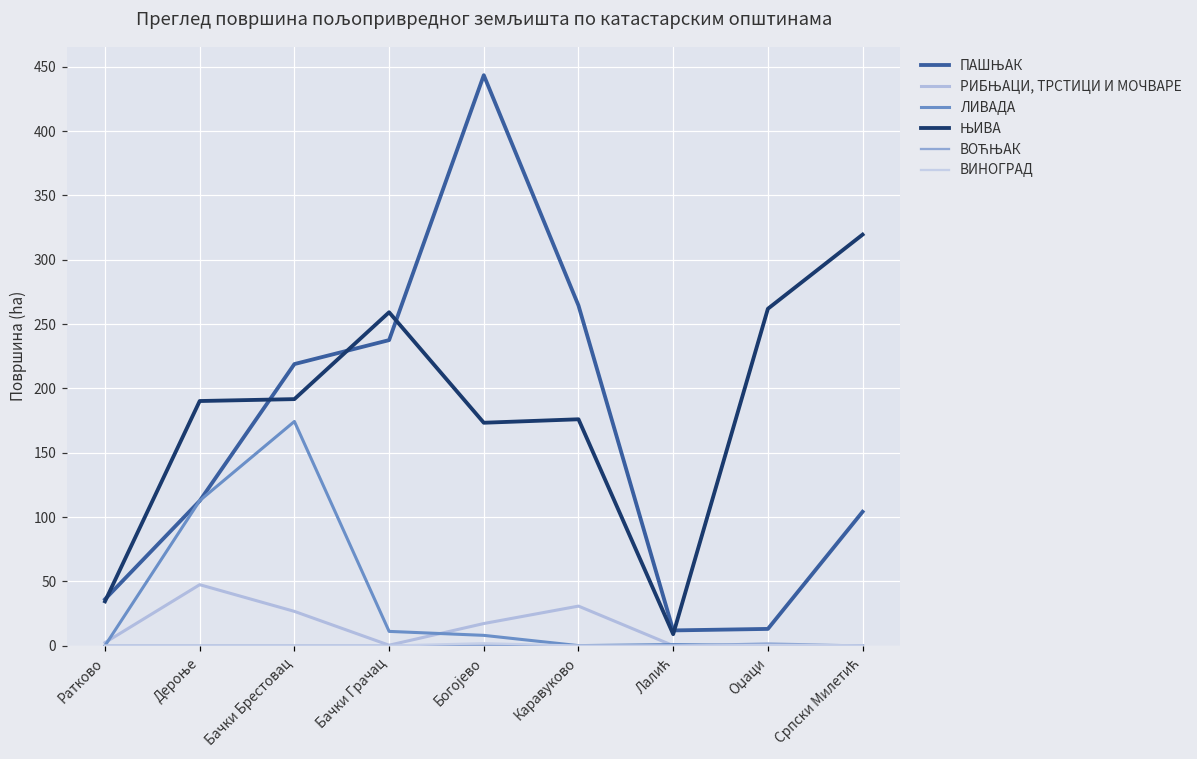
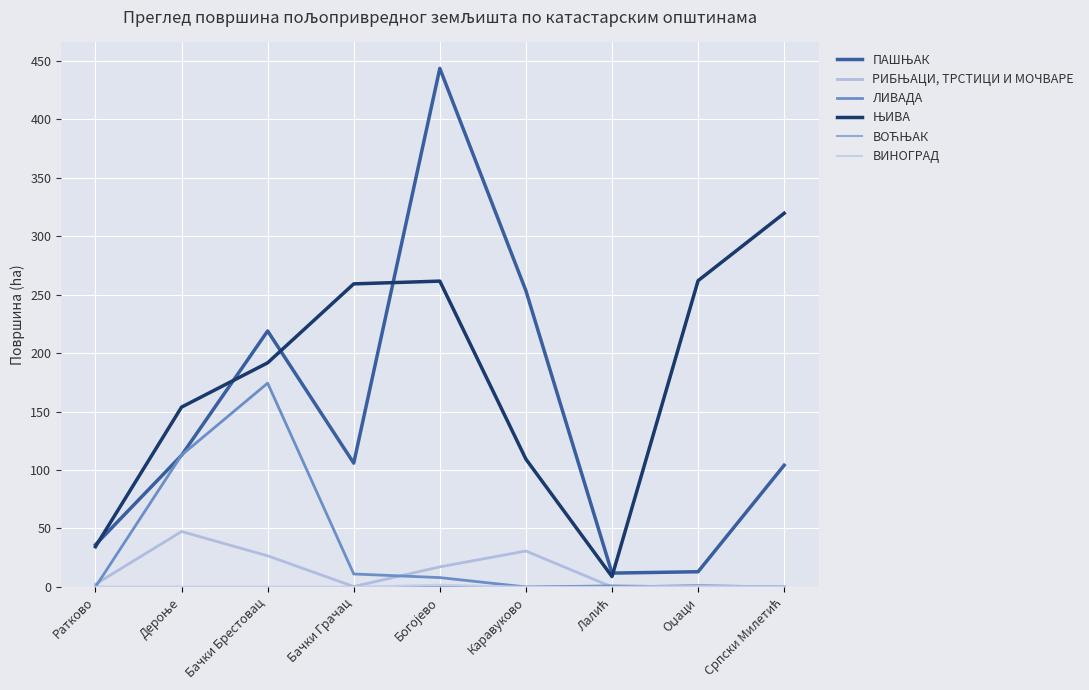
ЊИВА, Дероње: 190 -> 154
ПАШЊАК, Бачки Грачац: 238 -> 106
ЊИВА, Богојево: 173 -> 262
ПАШЊАК, Каравуково: 264 -> 253
ЊИВА, Каравуково: 176 -> 109
